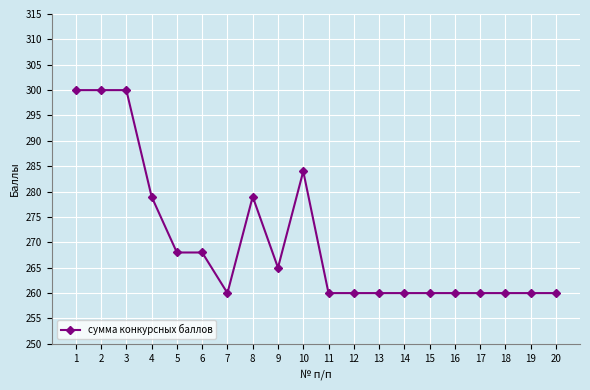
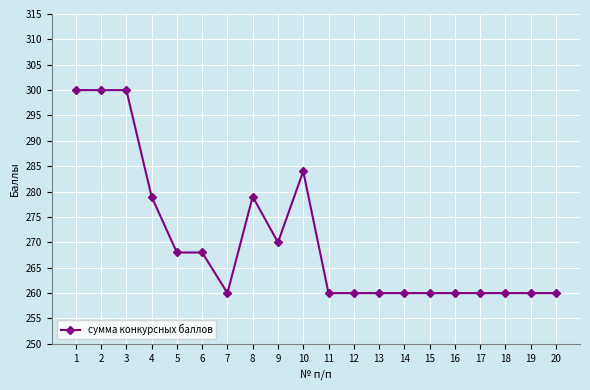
9: 265 -> 270
